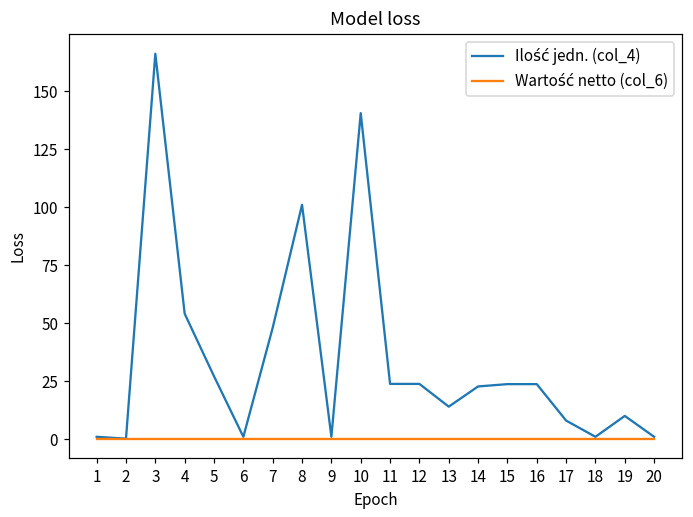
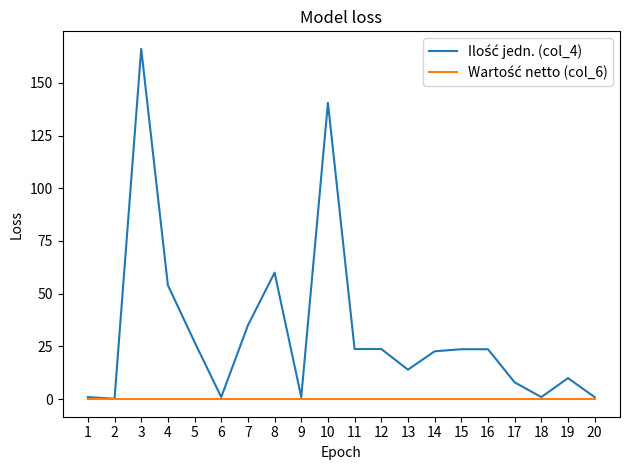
Ilość jedn. (col_4), 7: 48 -> 35
Ilość jedn. (col_4), 8: 101 -> 60
